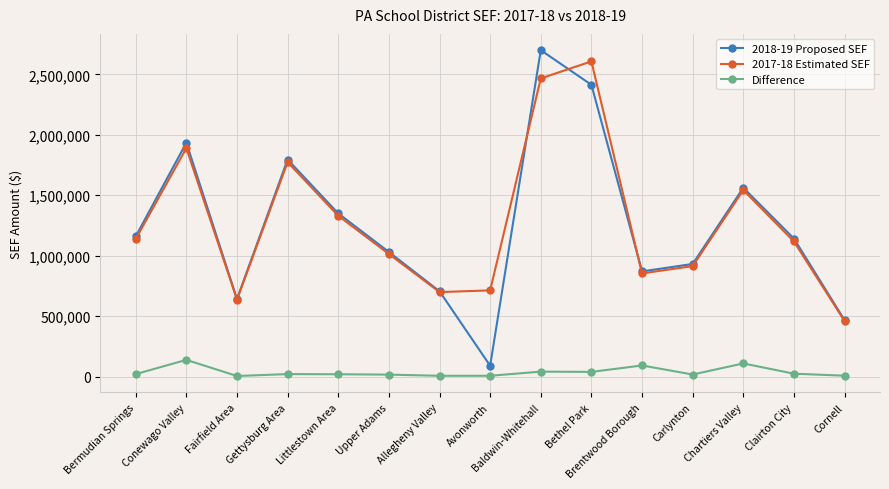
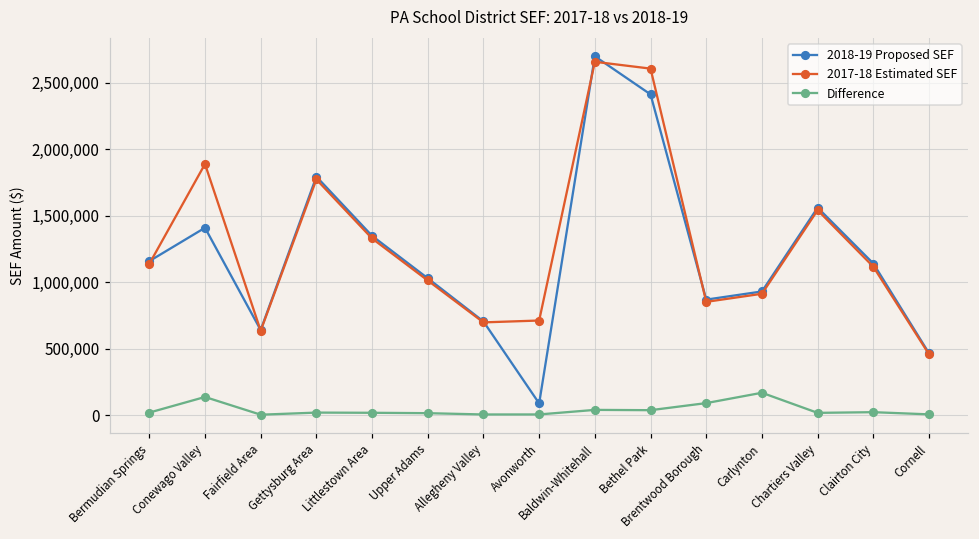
2018-19 Proposed SEF, Conewago Valley: 1,930,000 -> 1,410,000
2017-18 Estimated SEF, Baldwin-Whitehall: 2,470,000 -> 2,660,000
Difference, Carlynton: 20,000 -> 170,000
Difference, Chartiers Valley: 110,000 -> 20,000
